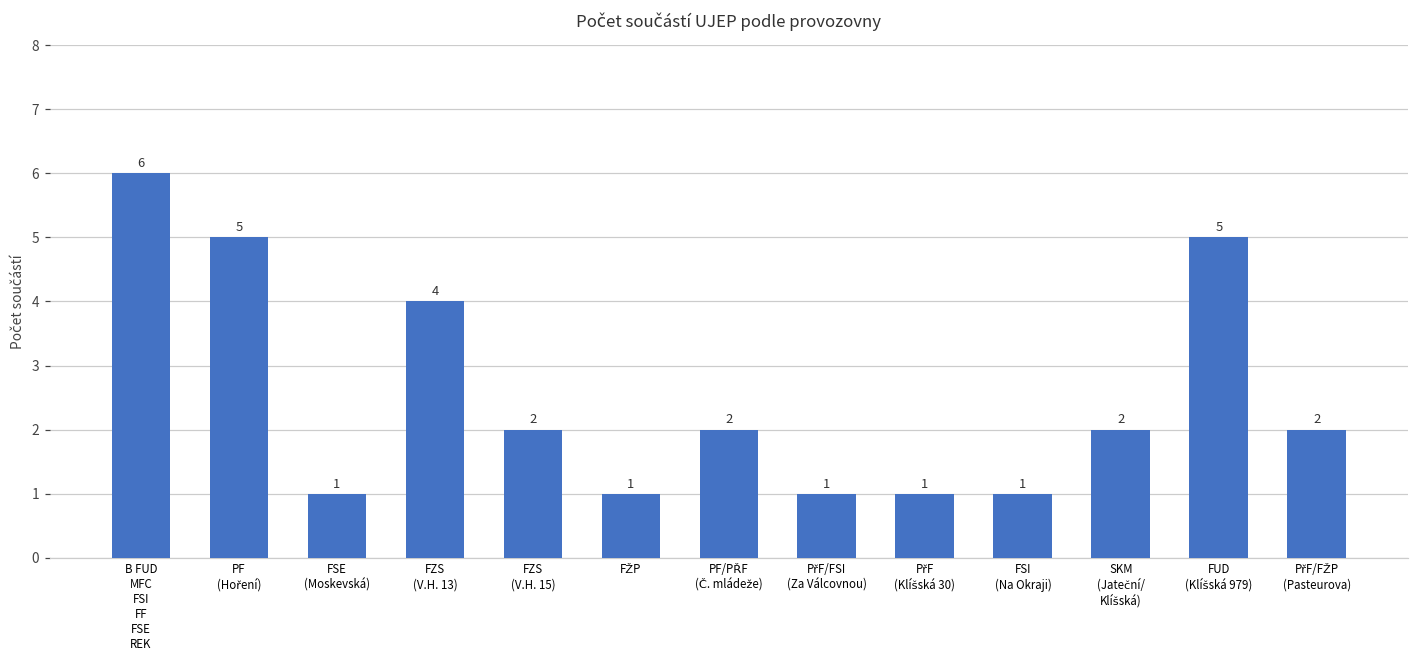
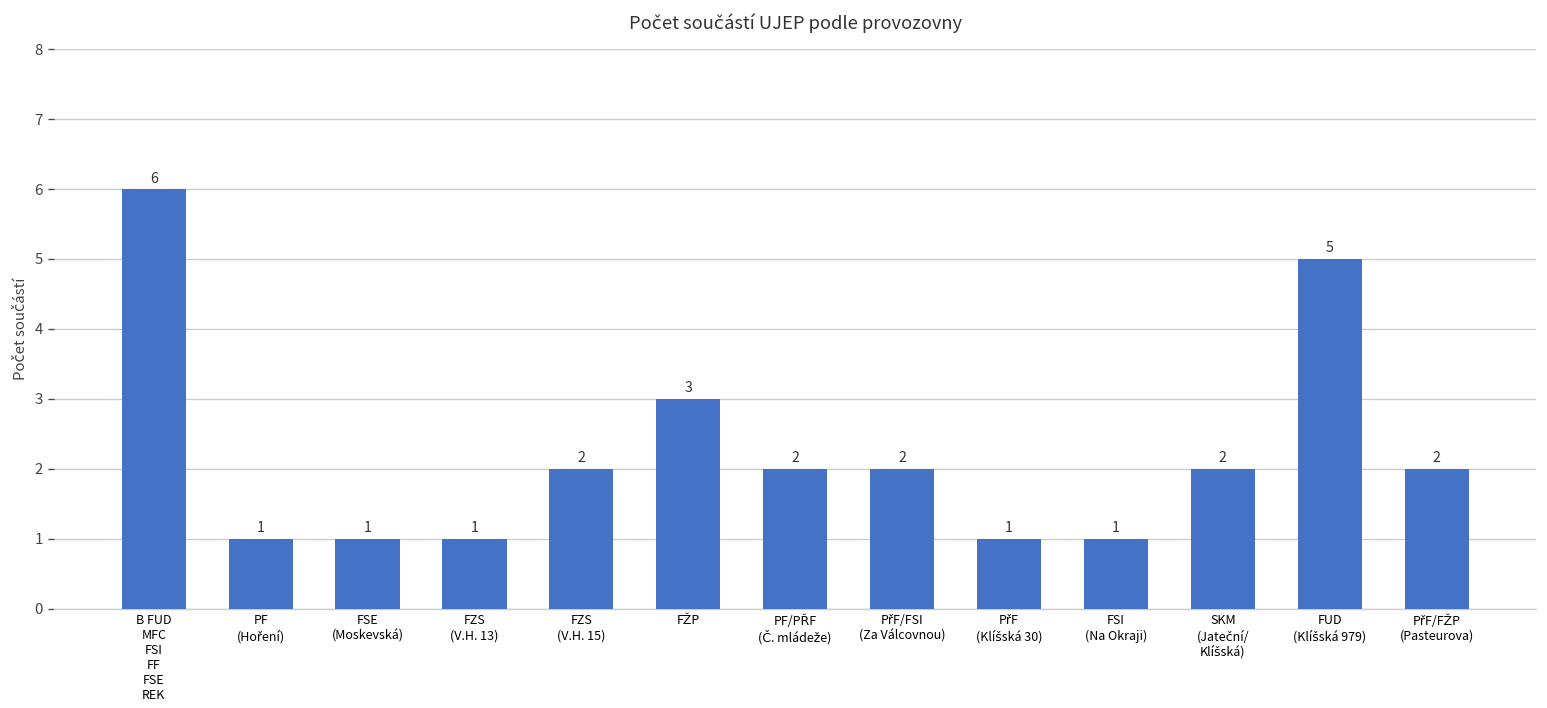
PF (Hoření): 5 -> 1
FZS (V.H. 13): 4 -> 1
FŽP: 1 -> 3
PřF/FSI (Za Válcovnou): 1 -> 2
